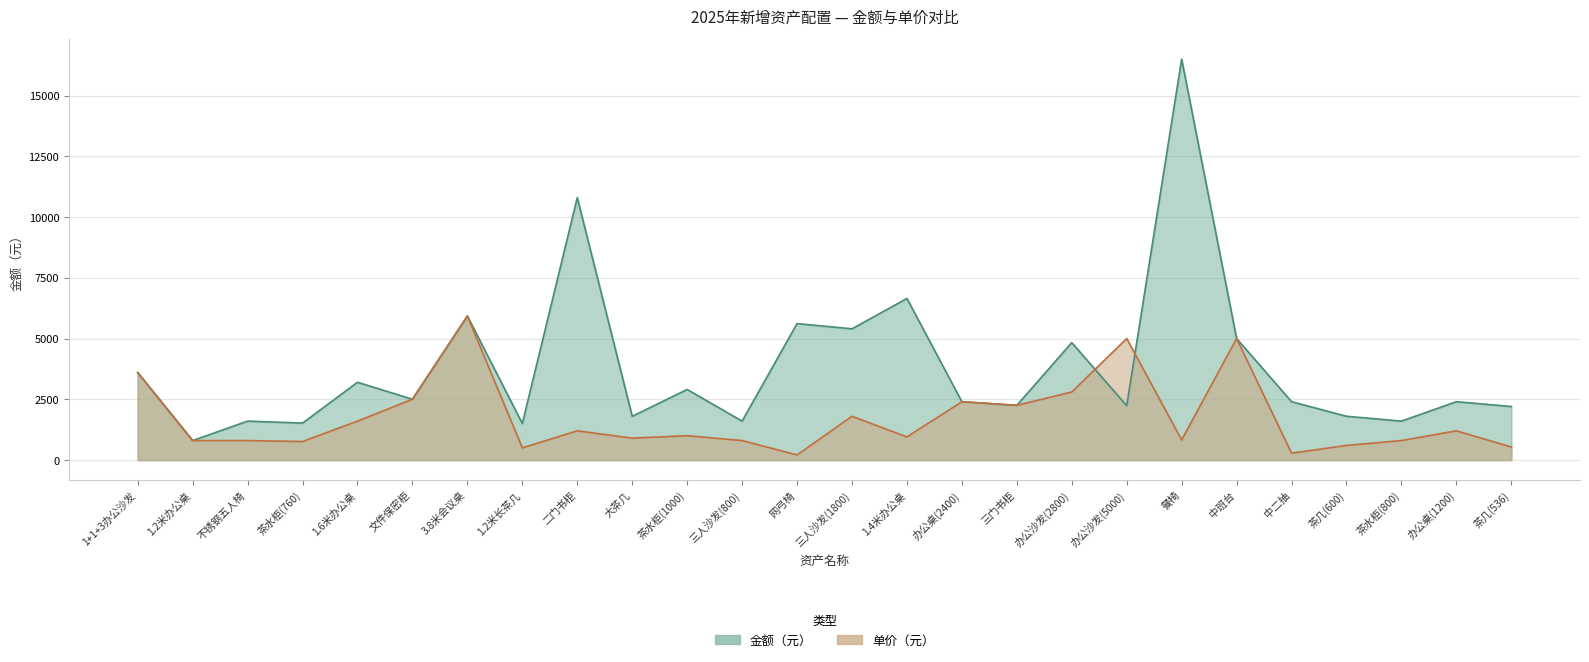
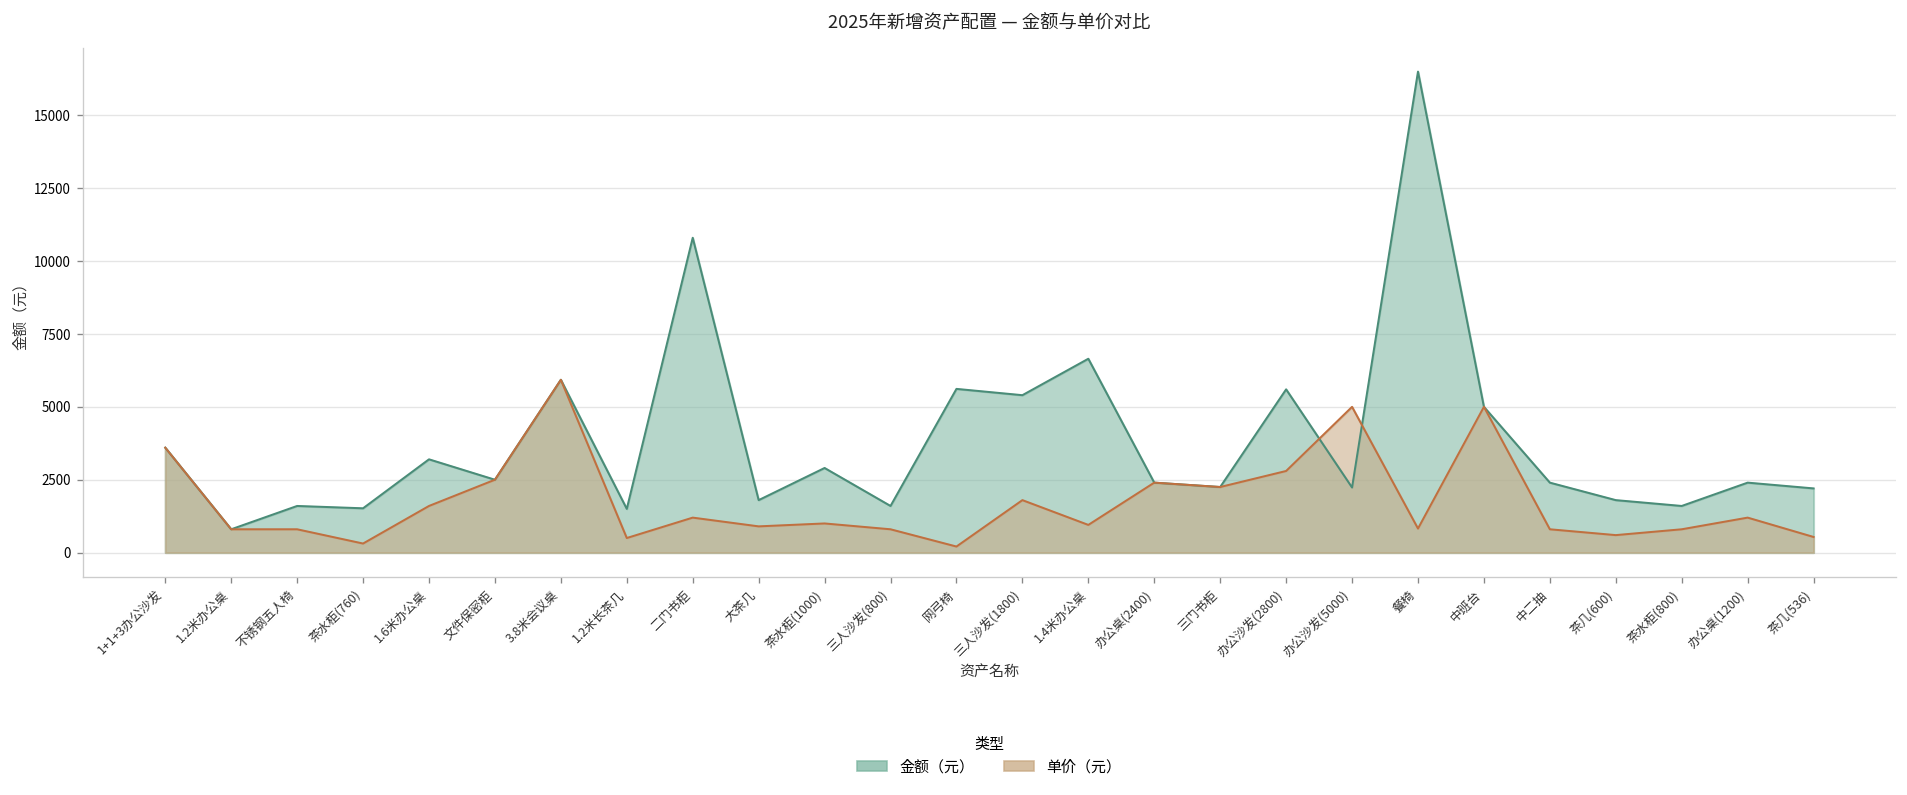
单价（元）, 茶水柜(760): 800 -> 300
金额（元）, 办公沙发(2800): 4800 -> 5600
单价（元）, 中二抽: 300 -> 800
